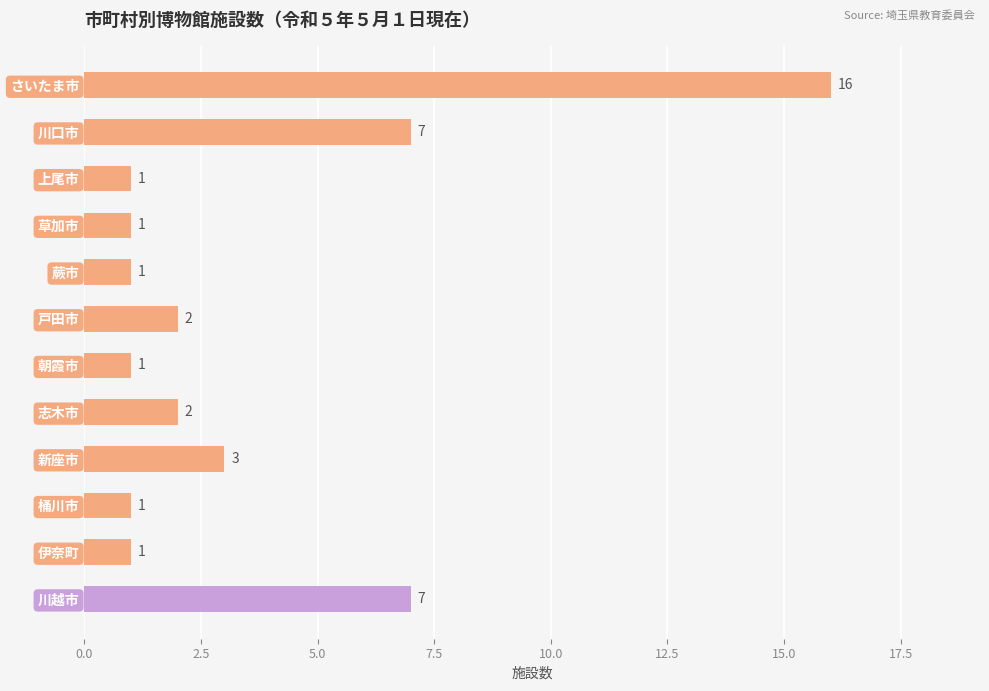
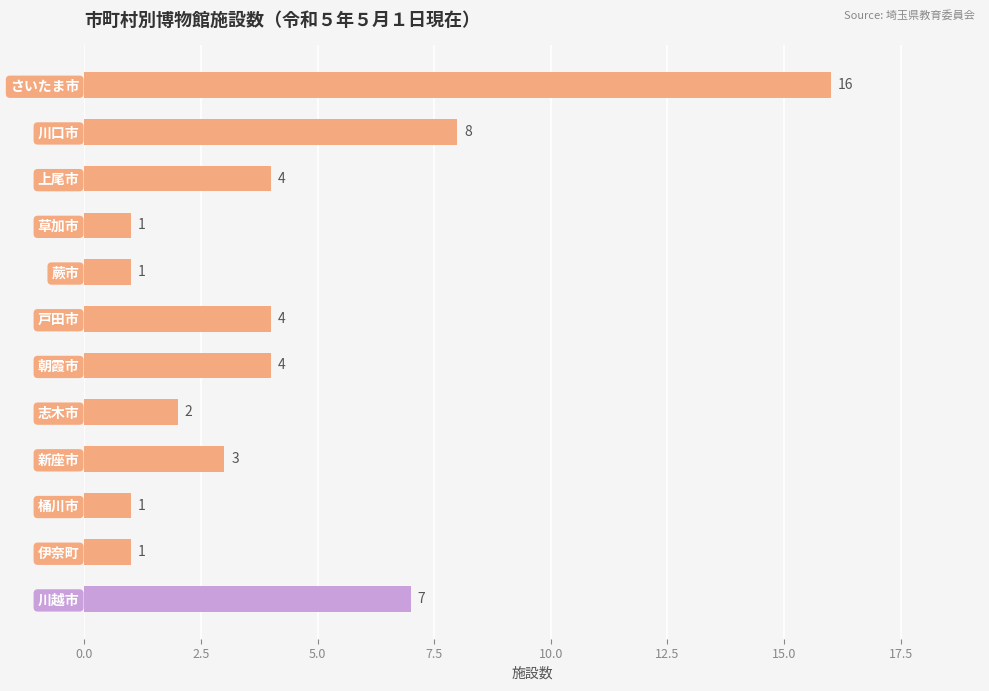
川口市: 7 -> 8
上尾市: 1 -> 4
戸田市: 2 -> 4
朝霞市: 1 -> 4
